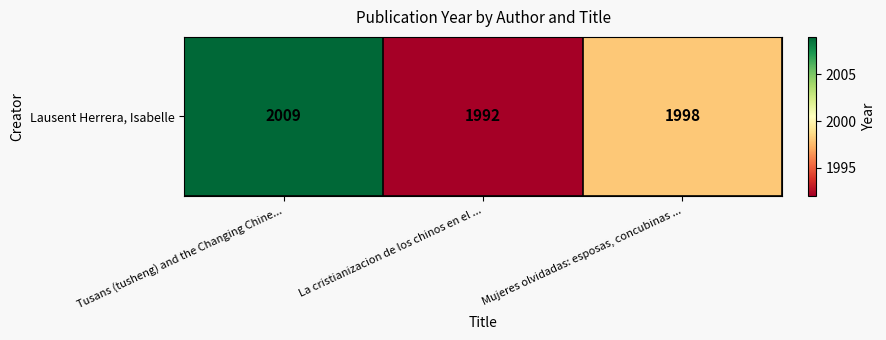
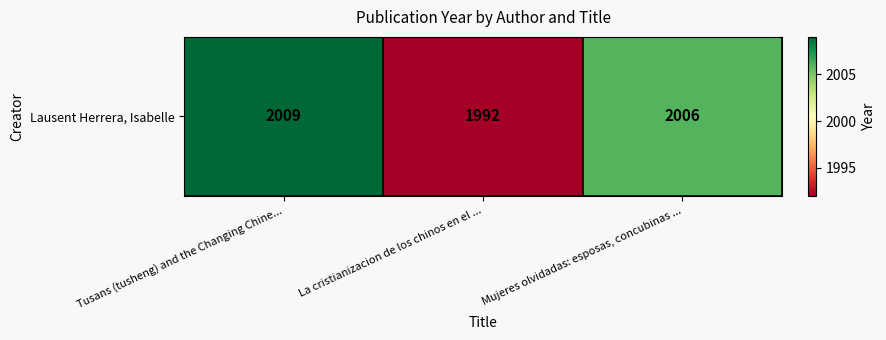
Lausent Herrera, Isabelle, Mujeres olvidadas: esposas, concubinas ...: 1998 -> 2006
